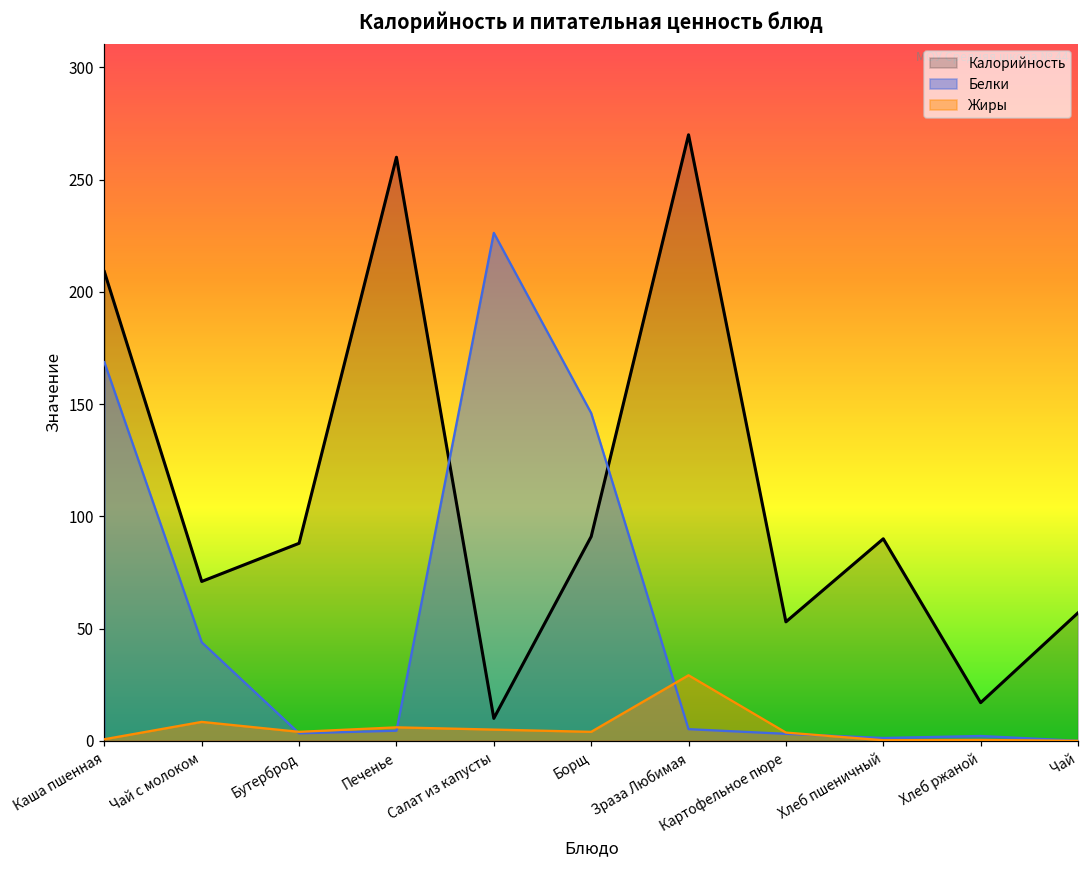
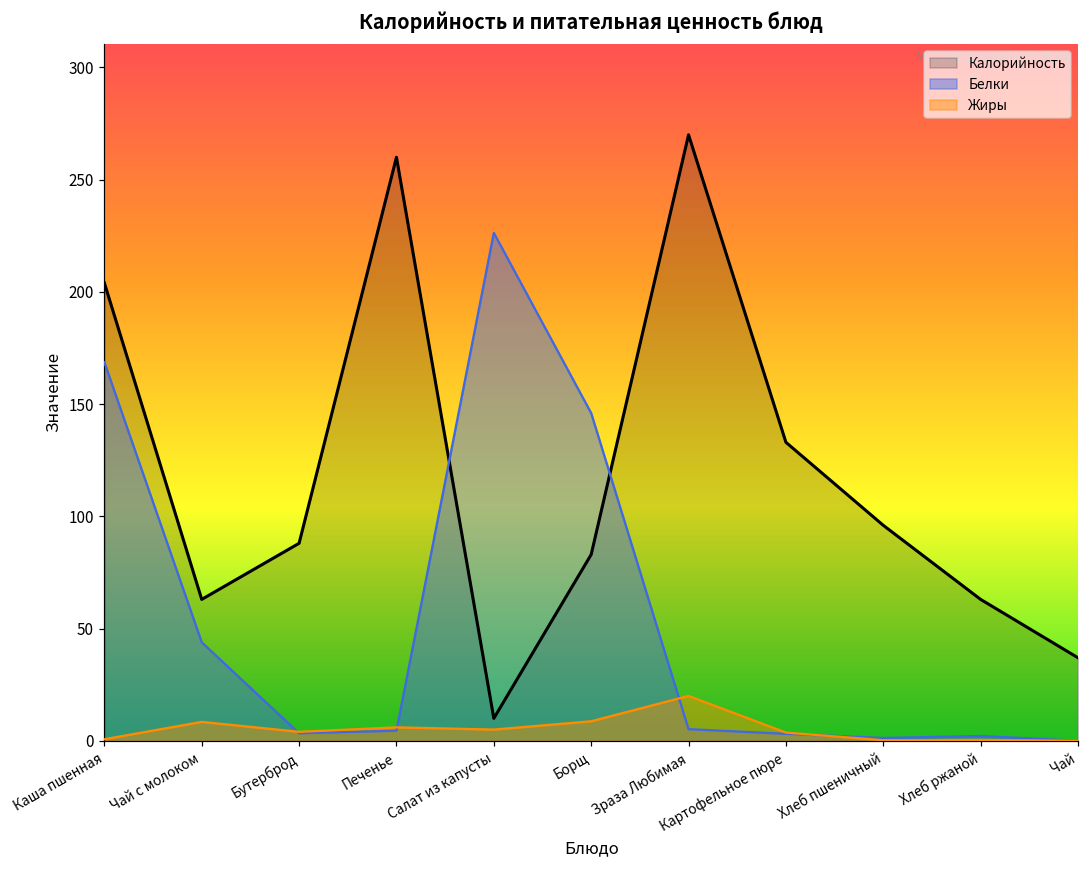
Калорийность, Каша пшенная: 209 -> 204
Калорийность, Чай с молоком: 71 -> 63
Калорийность, Борщ: 91 -> 83
Жиры, Борщ: 4 -> 9
Жиры, Зраза Любимая: 29 -> 20
Калорийность, Картофельное пюре: 53 -> 133
Калорийность, Хлеб пшеничный: 90 -> 96
Калорийность, Хлеб ржаной: 17 -> 63
Калорийность, Чай: 57 -> 37
